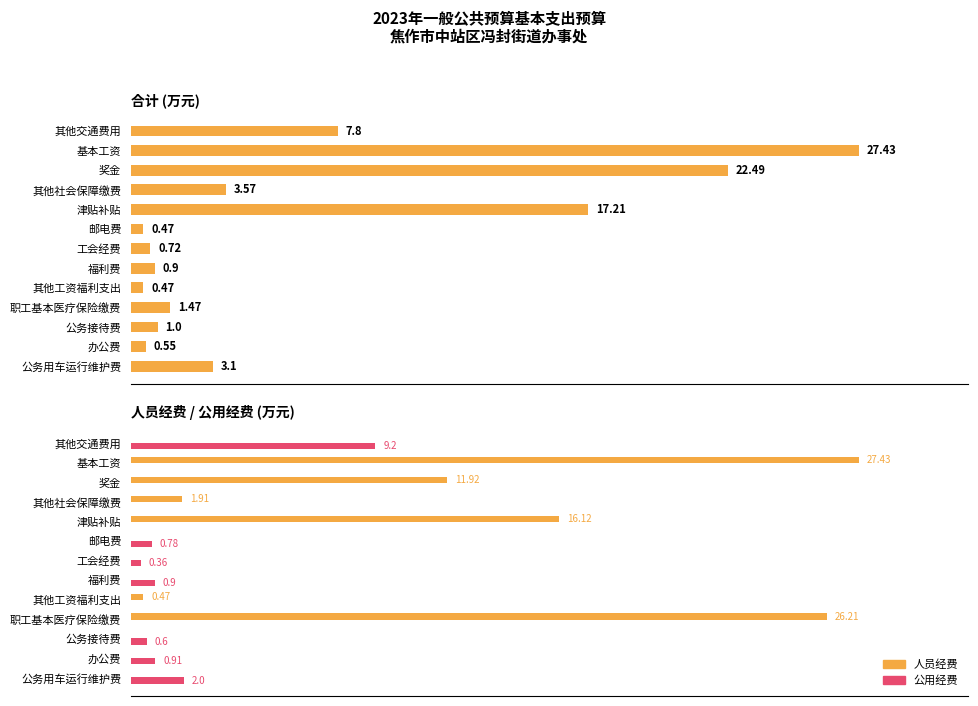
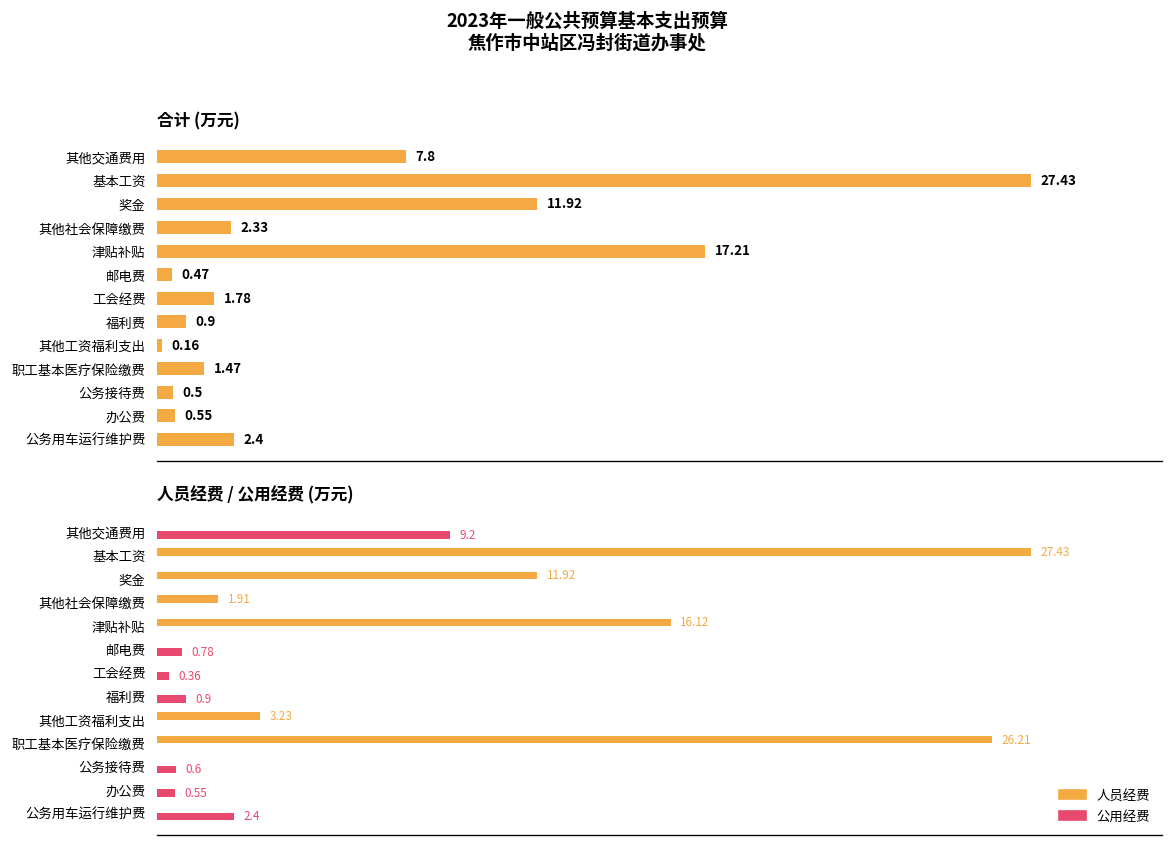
合计 (万元), 奖金: 22.49 -> 11.92
合计 (万元), 其他社会保障缴费: 3.57 -> 2.33
合计 (万元), 工会经费: 0.72 -> 1.78
合计 (万元), 其他工资福利支出: 0.47 -> 0.16
合计 (万元), 公务接待费: 1.0 -> 0.5
合计 (万元), 公务用车运行维护费: 3.1 -> 2.4
人员经费 / 公用经费 (万元), 人员经费, 其他工资福利支出: 0.47 -> 3.23
人员经费 / 公用经费 (万元), 公用经费, 办公费: 0.91 -> 0.55
人员经费 / 公用经费 (万元), 公用经费, 公务用车运行维护费: 2.0 -> 2.4
